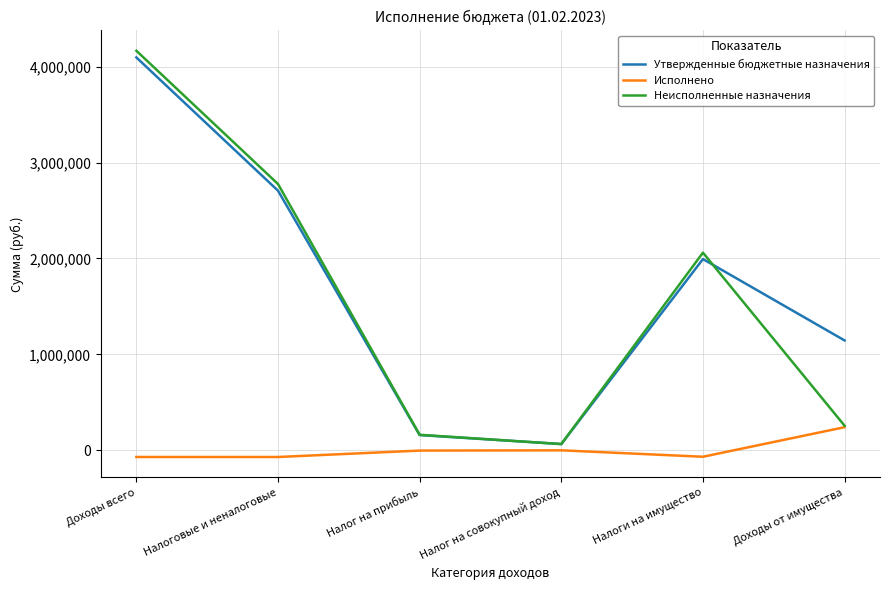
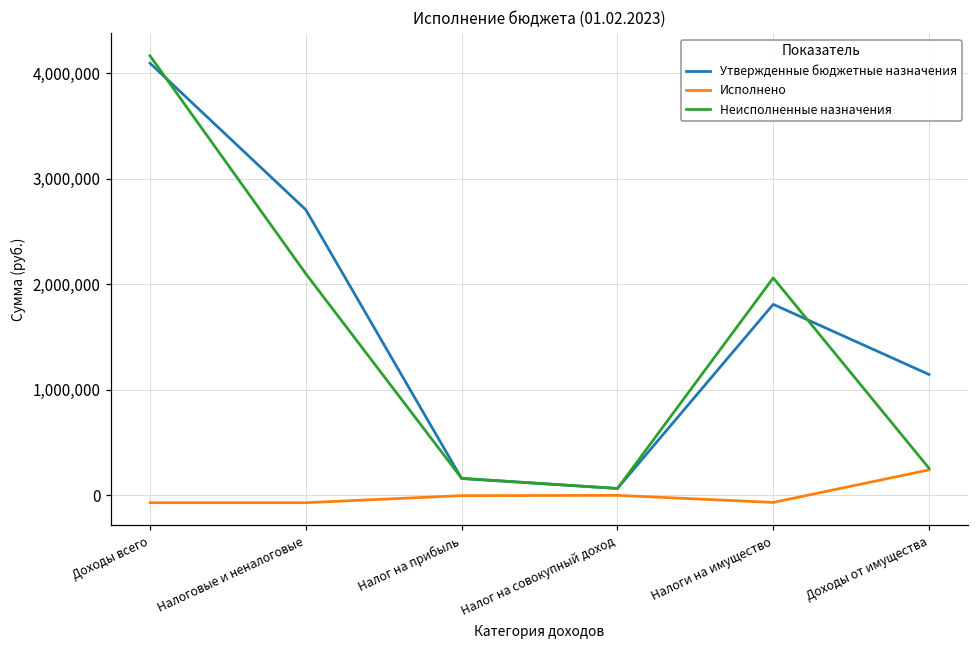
Неисполненные назначения, Налоговые и неналоговые: 2,800,000 -> 2,100,000
Утвержденные бюджетные назначения, Налоги на имущество: 2,000,000 -> 1,800,000
